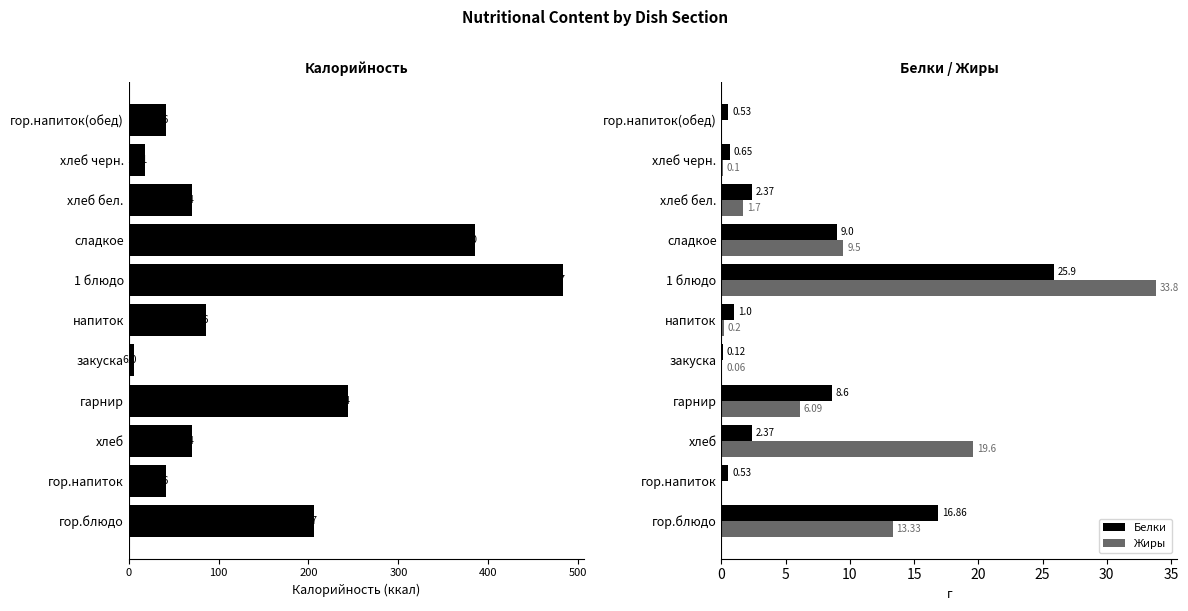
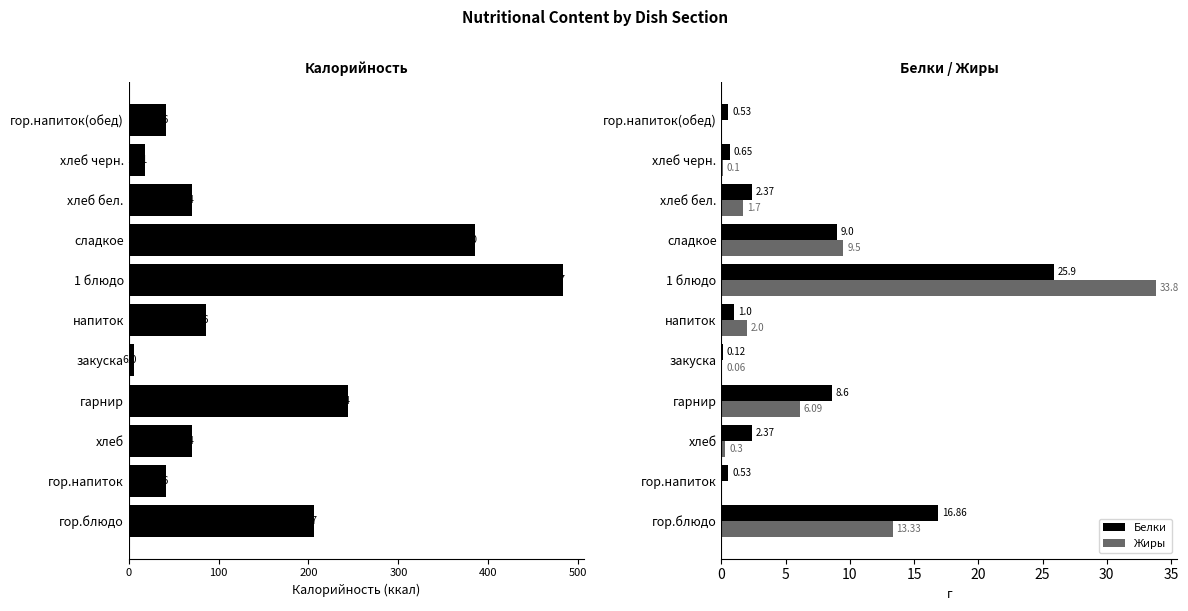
Белки / Жиры, Жиры, напиток: 0.2 -> 2.0
Белки / Жиры, Жиры, хлеб: 19.6 -> 0.3
